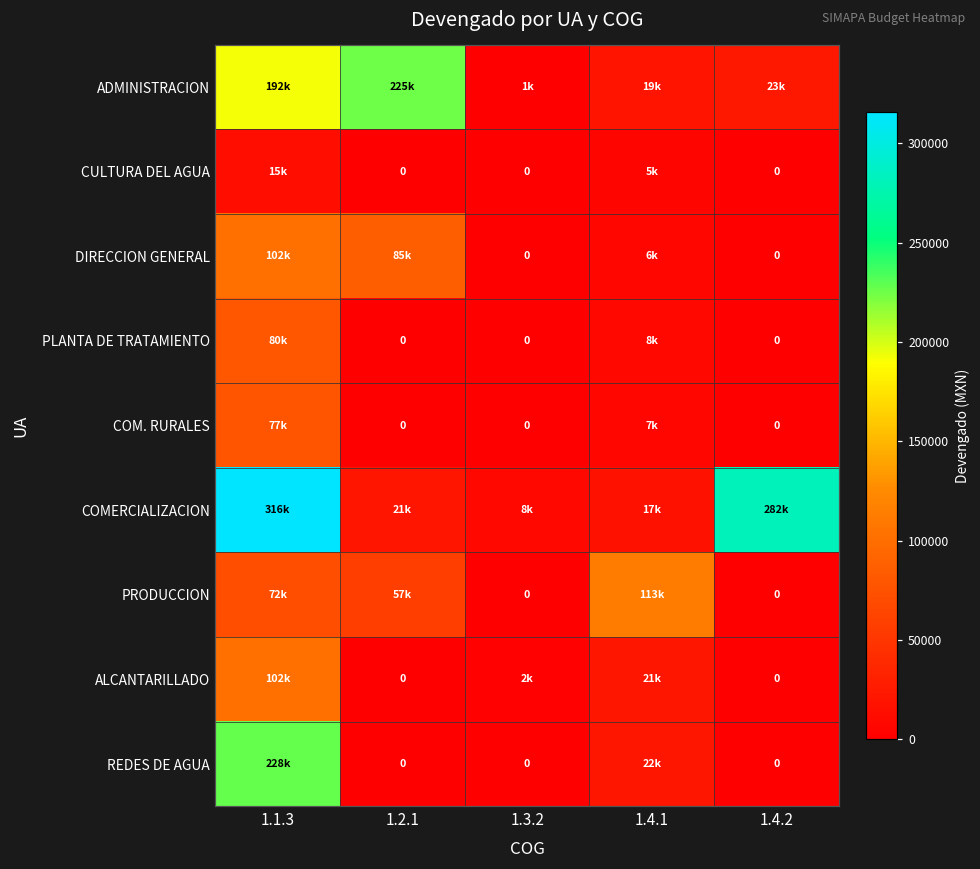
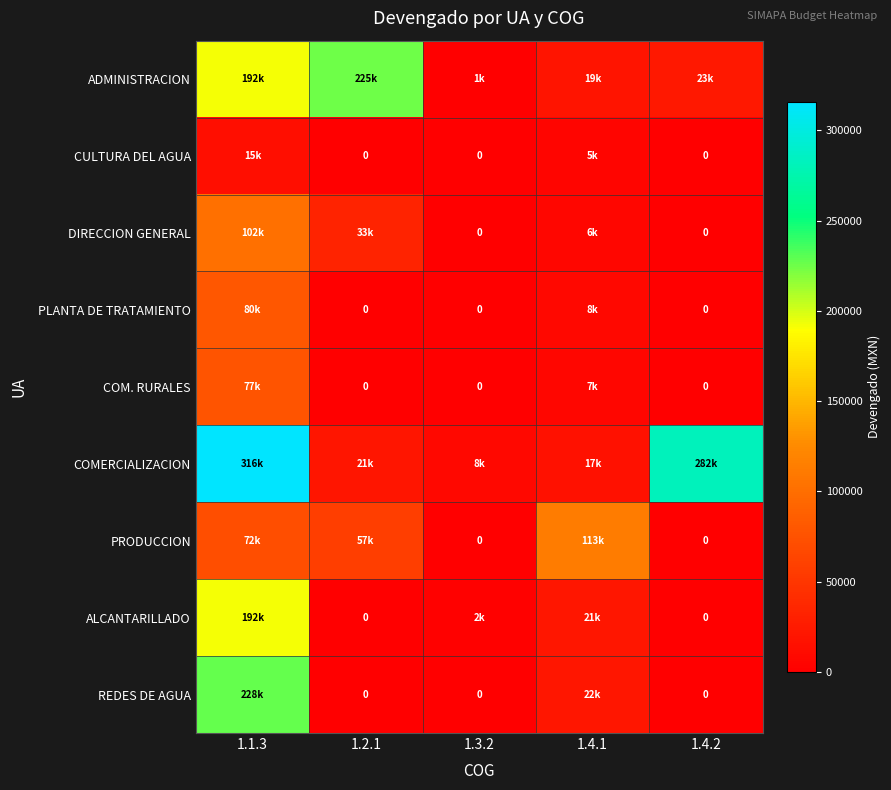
DIRECCION GENERAL, 1.2.1: 85k -> 33k
ALCANTARILLADO, 1.1.3: 102k -> 192k
